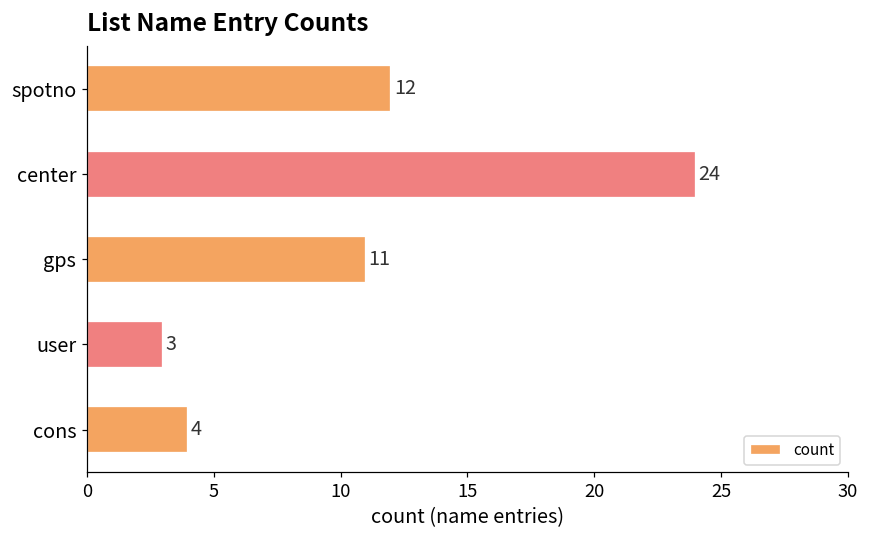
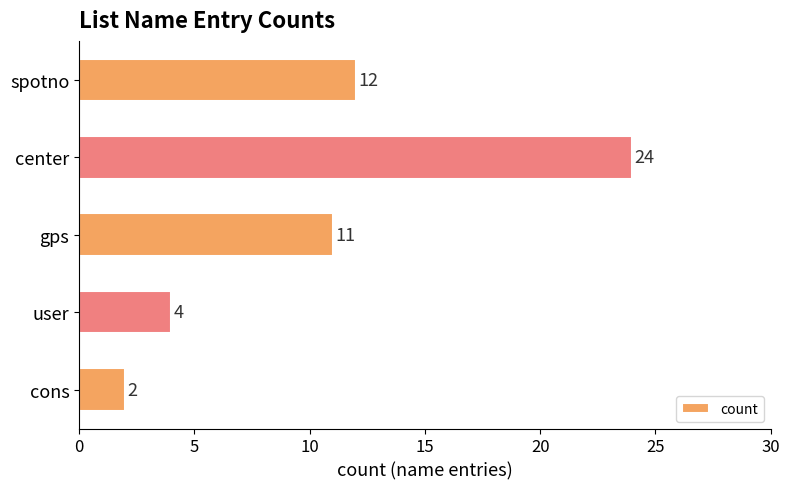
user: 3 -> 4
cons: 4 -> 2
